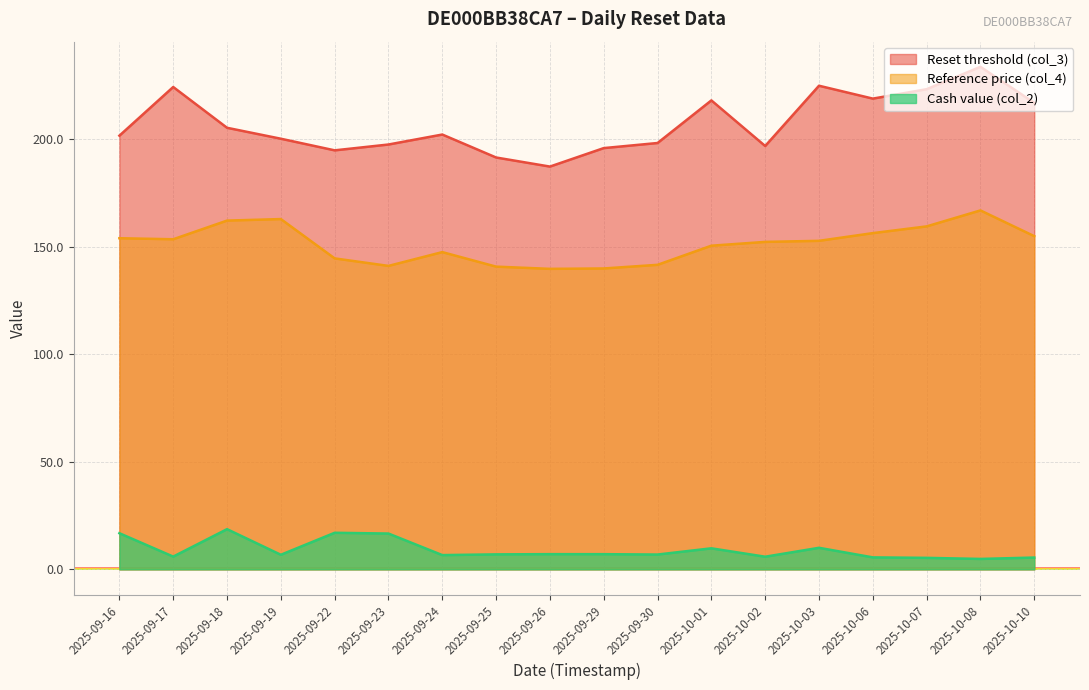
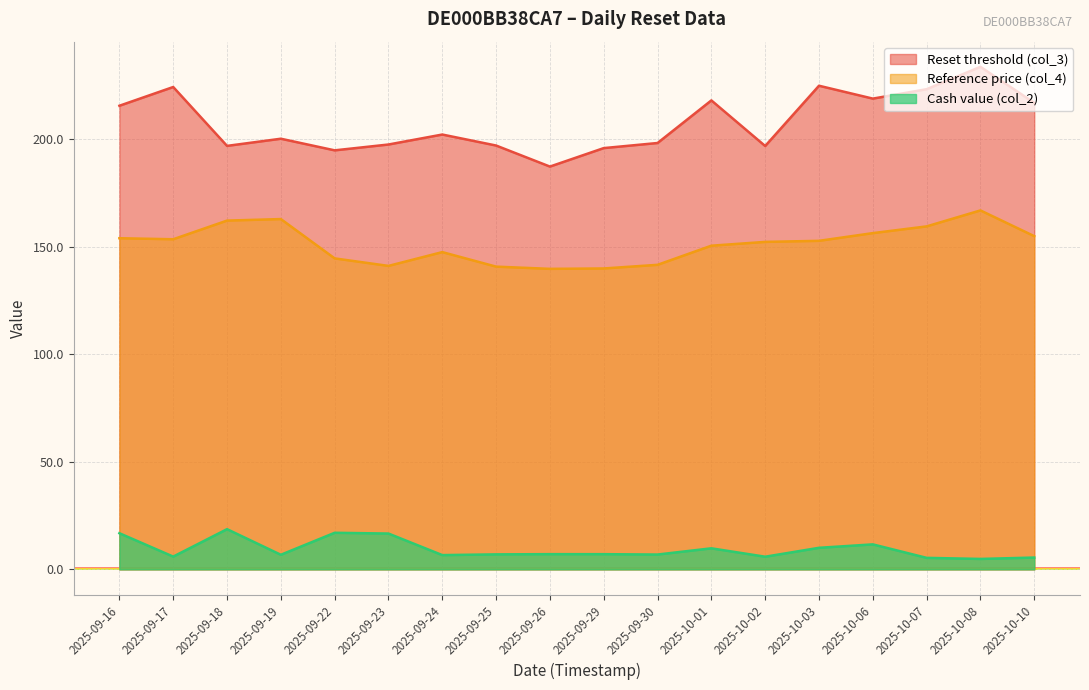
Reset threshold (col_3), 2025-09-16: 201 -> 215
Reset threshold (col_3), 2025-09-18: 205 -> 197
Reset threshold (col_3), 2025-09-25: 191 -> 197
Cash value (col_2), 2025-10-06: 6 -> 12
